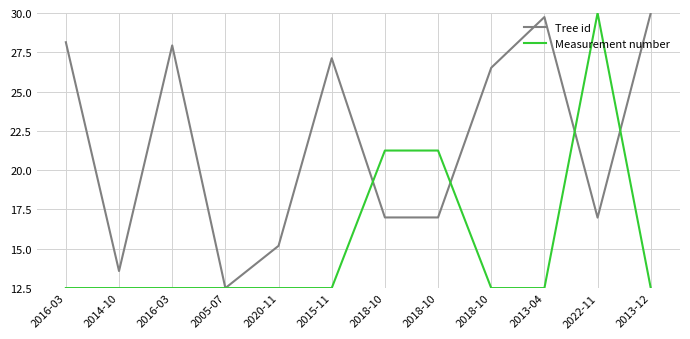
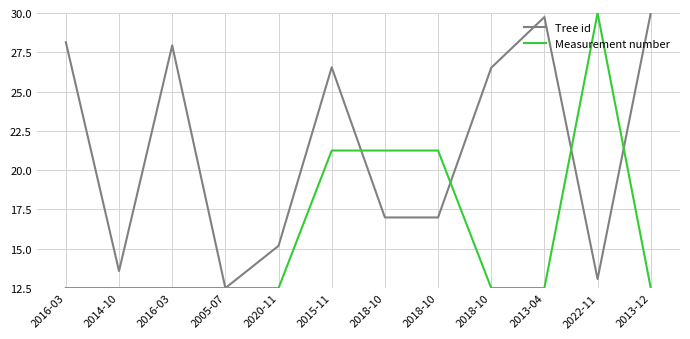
Tree id, 2015-11: 27.1 -> 26.5
Measurement number, 2015-11: 12.5 -> 21.3
Tree id, 2022-11: 17.0 -> 13.1
